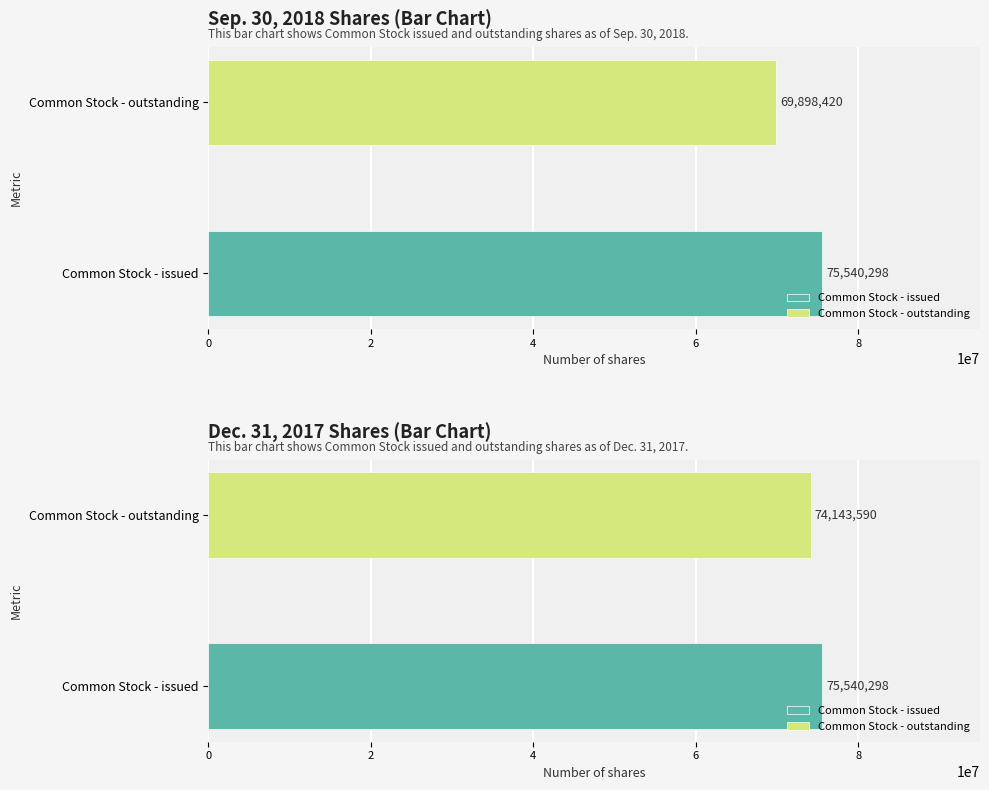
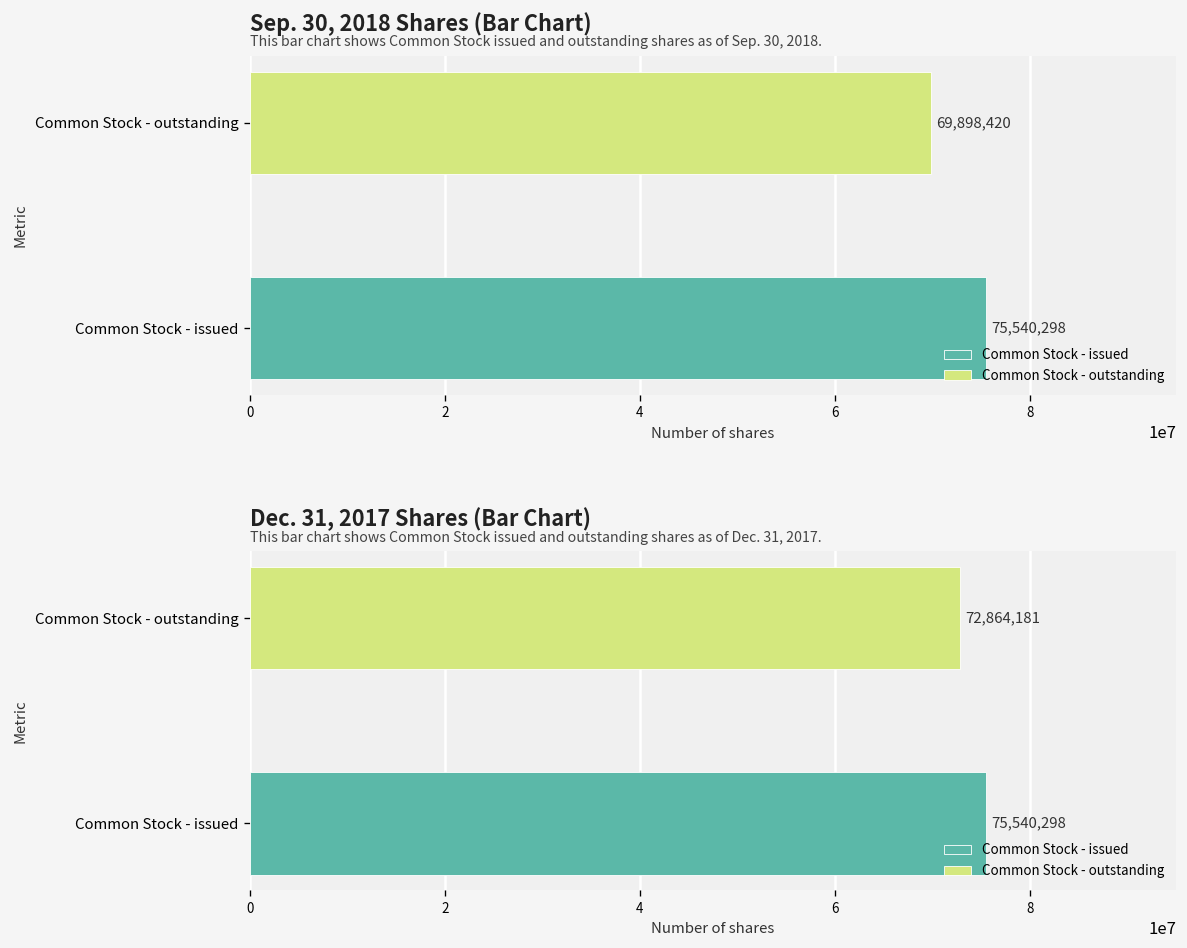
Dec. 31, 2017 Shares (Bar Chart), Common Stock - outstanding: 74,143,590 -> 72,864,181
